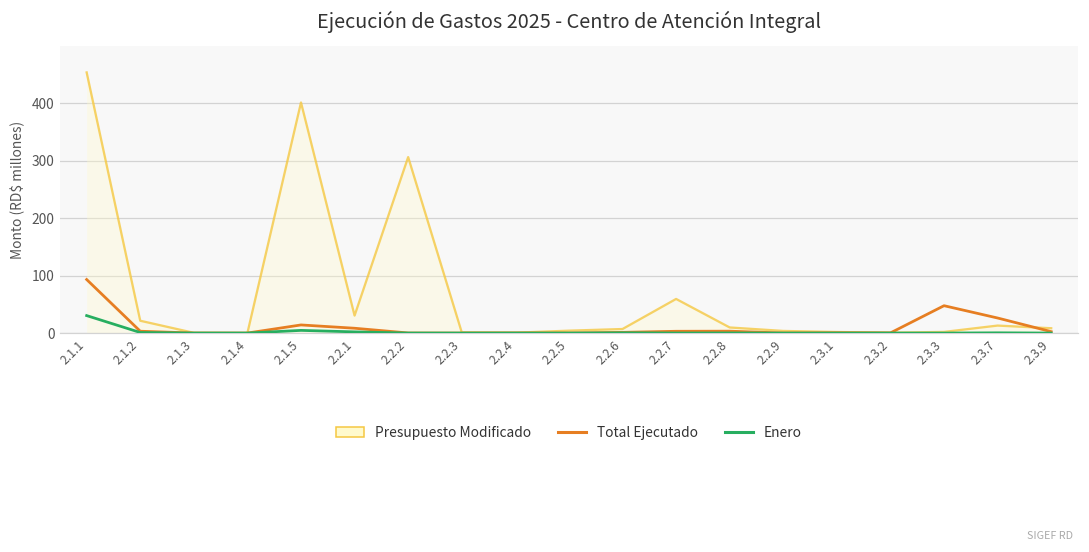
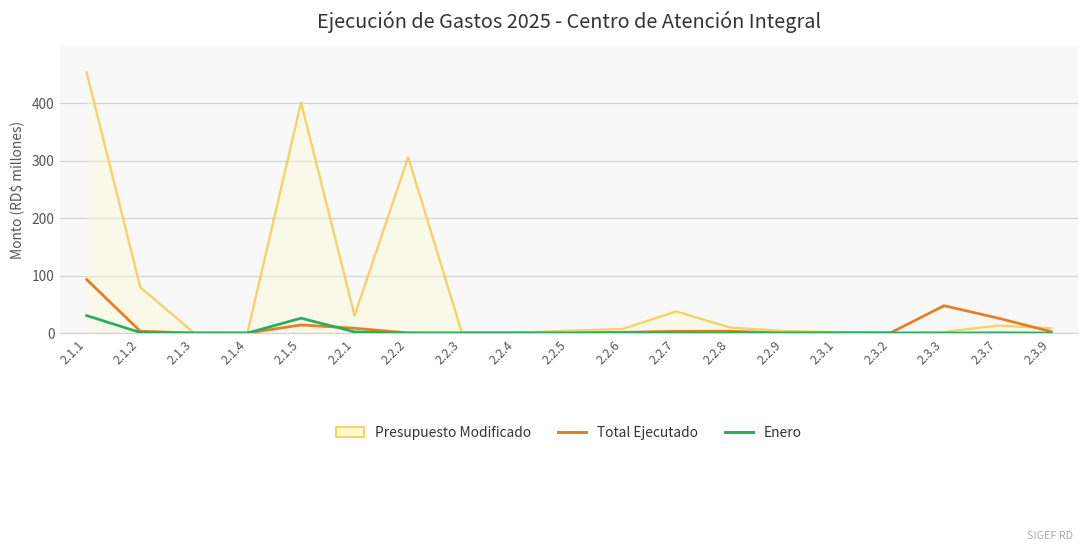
Presupuesto Modificado, 2.1.2: 20 -> 80
Enero, 2.1.5: 0 -> 30
Presupuesto Modificado, 2.2.7: 60 -> 40
